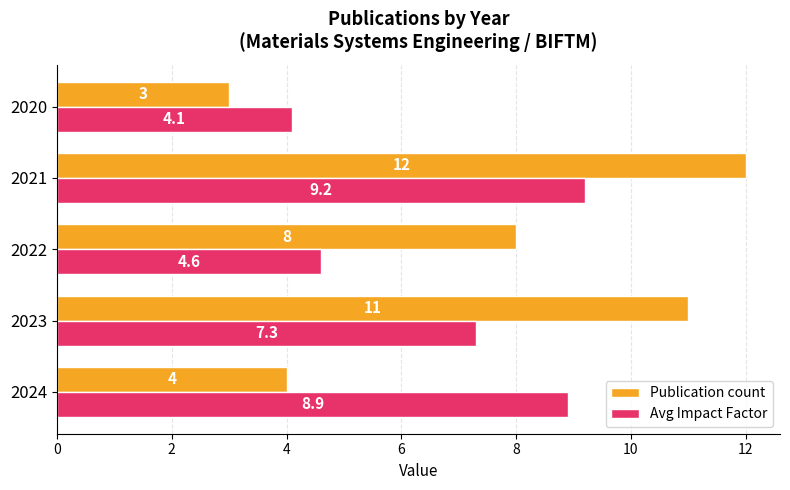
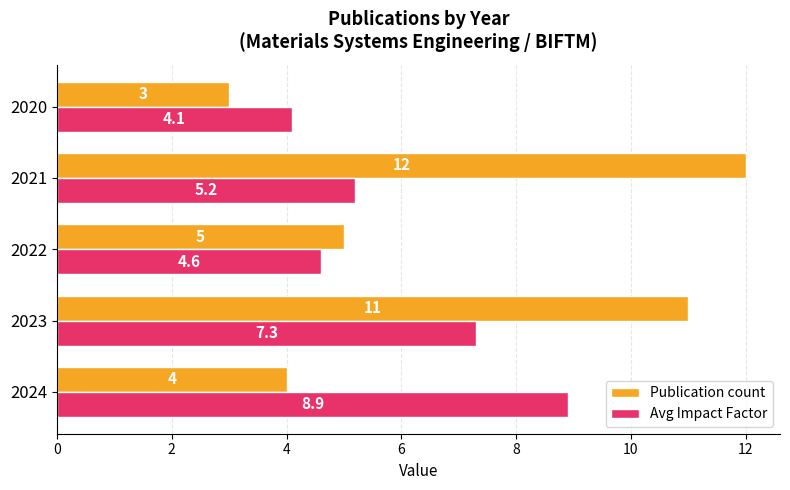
Avg Impact Factor, 2021: 9.2 -> 5.2
Publication count, 2022: 8 -> 5
